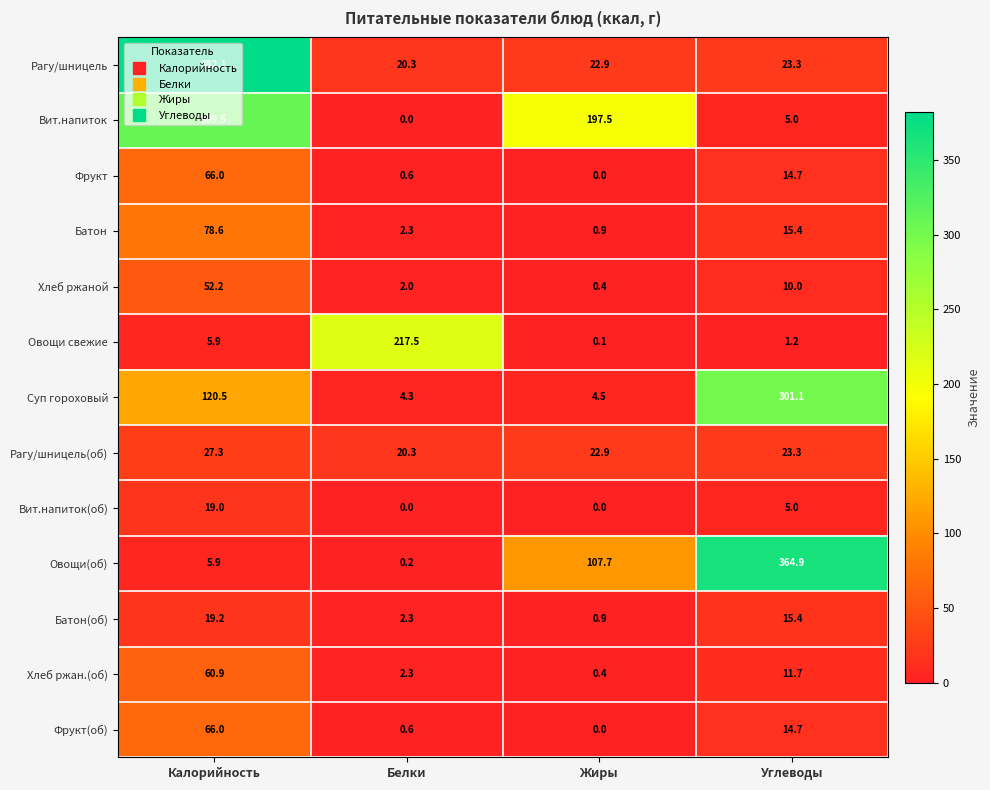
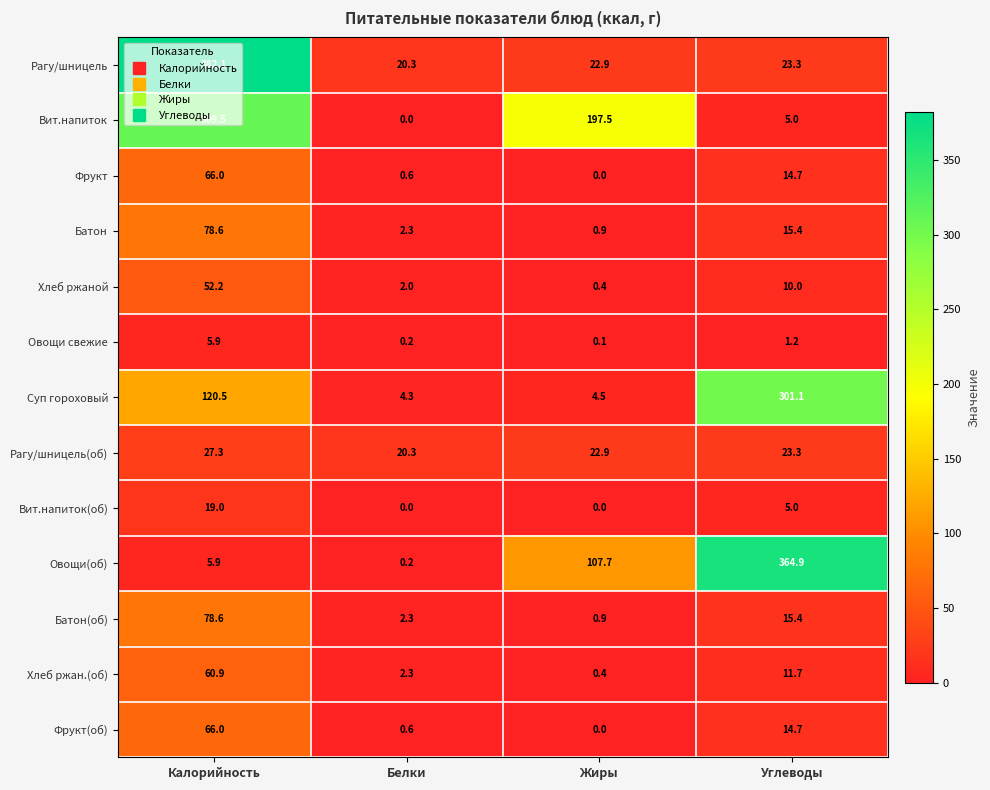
Овощи свежие, Белки: 217.5 -> 0.2
Батон(об), Калорийность: 19.2 -> 78.6
